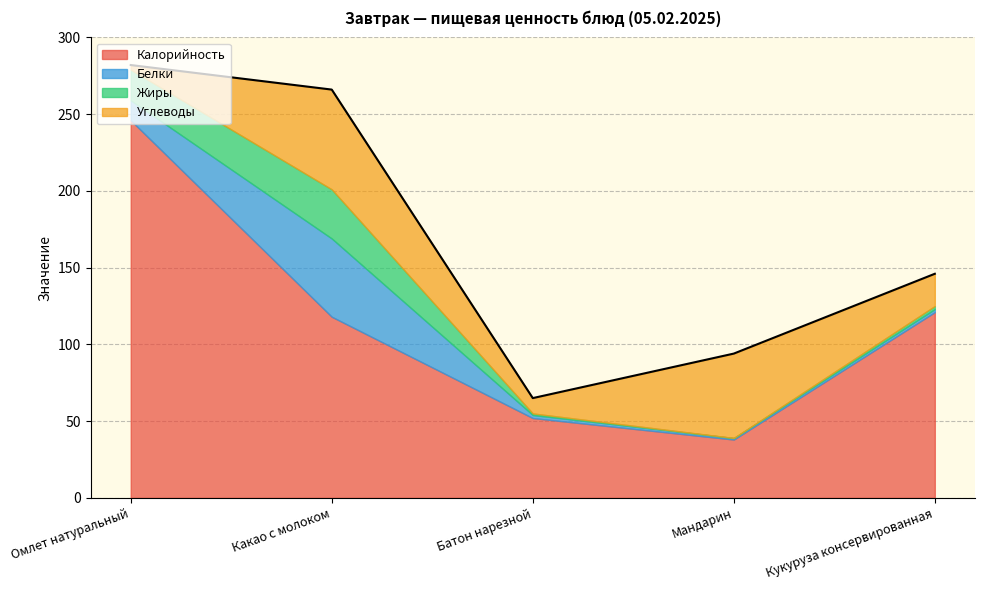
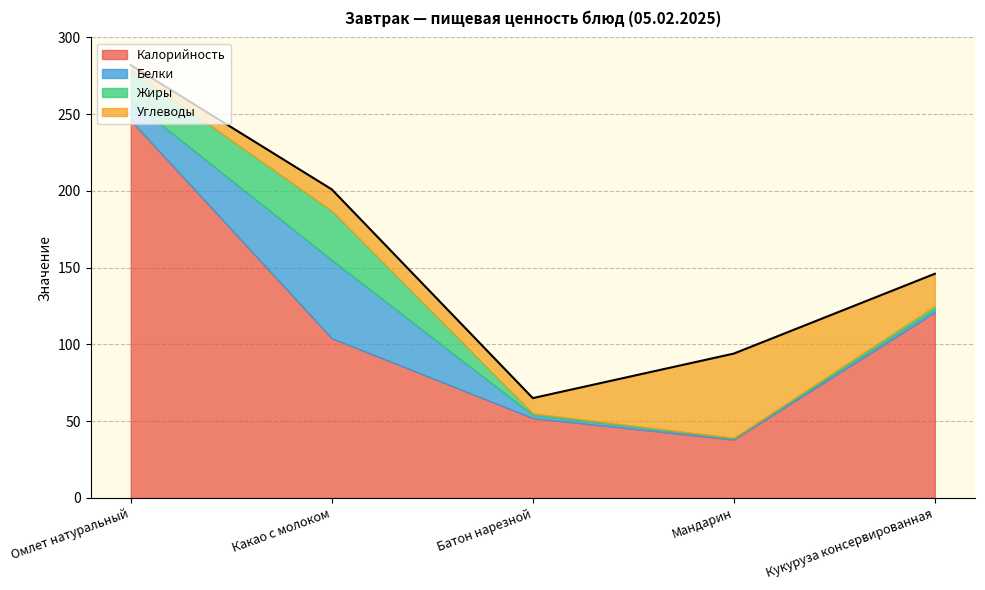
Калорийность, Какао с молоком: 118 -> 104
Углеводы, Какао с молоком: 65 -> 14
